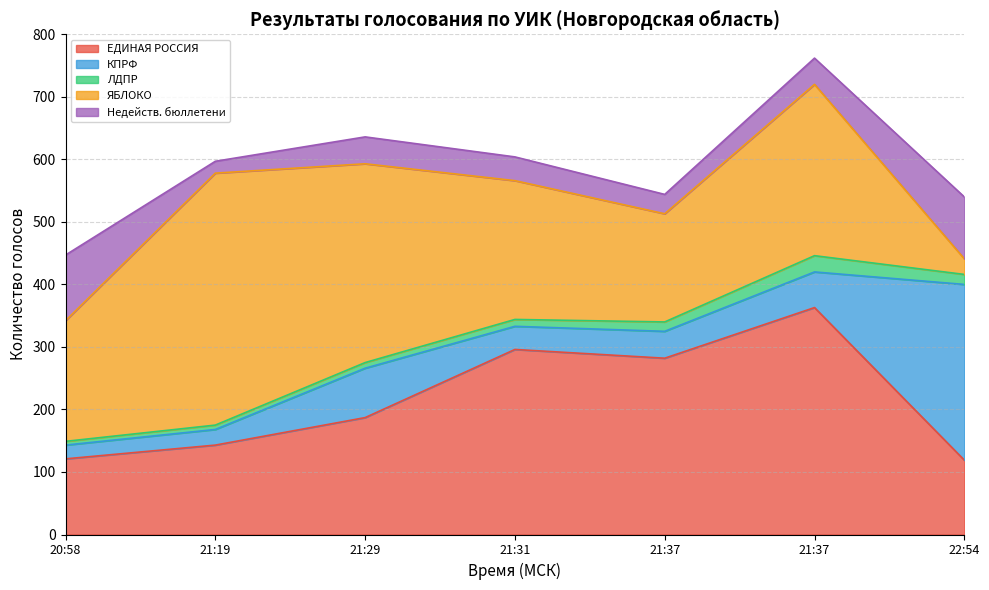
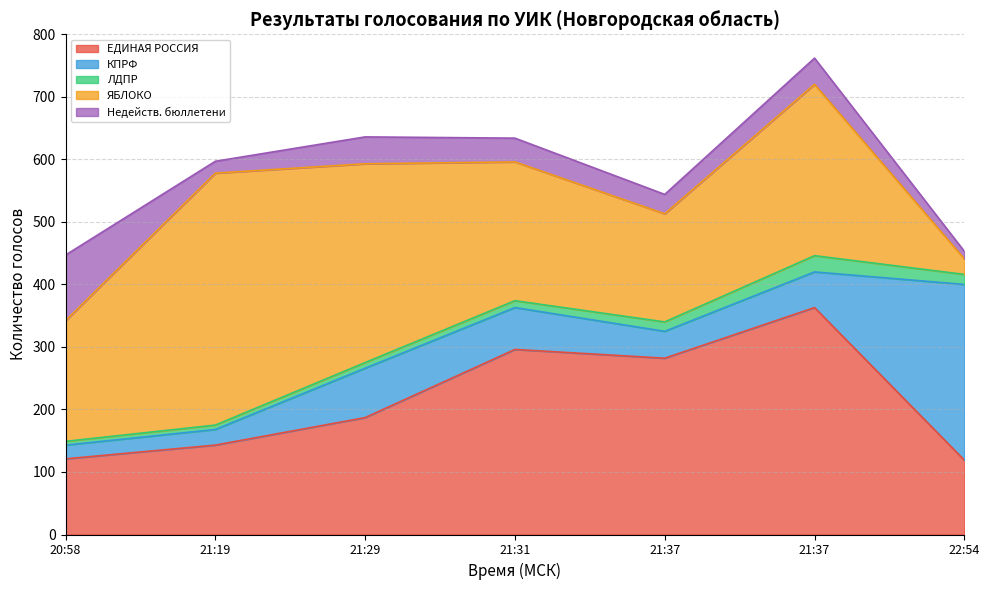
КПРФ, 21:31: 40 -> 70
Недейств. бюллетени, 22:54: 100 -> 10
